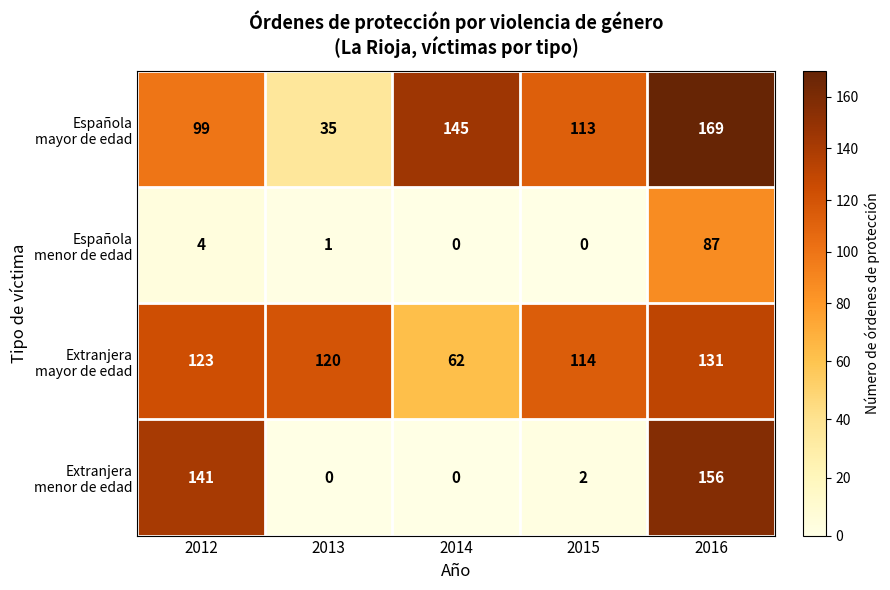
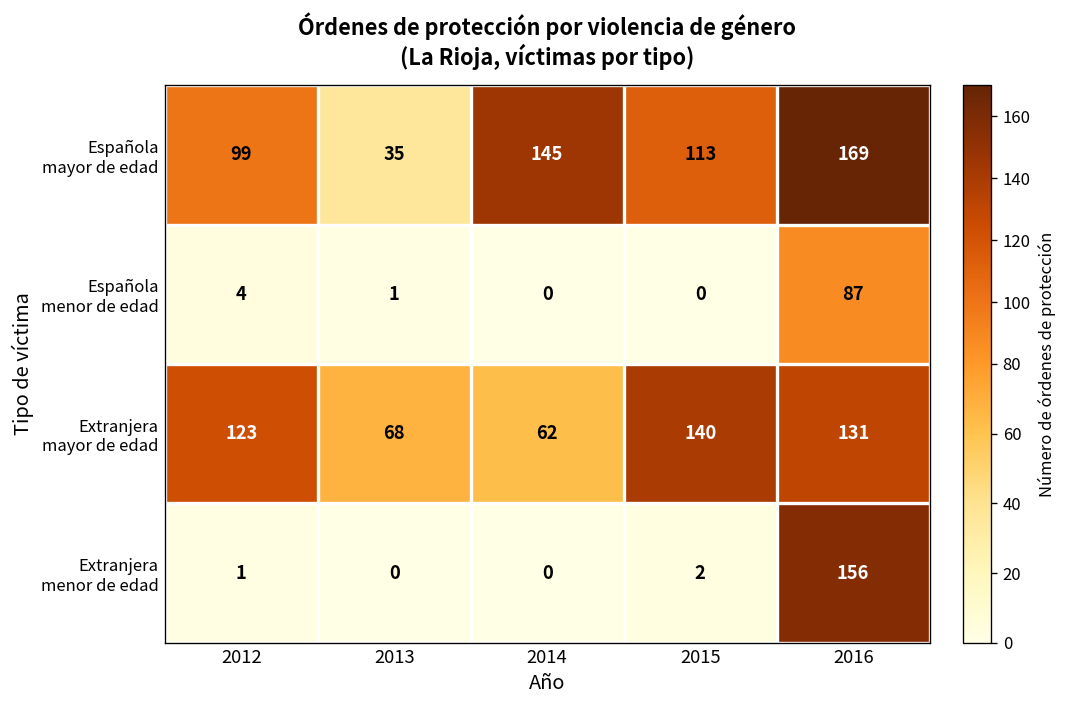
Extranjera mayor de edad, 2013: 120 -> 68
Extranjera mayor de edad, 2015: 114 -> 140
Extranjera menor de edad, 2012: 141 -> 1
